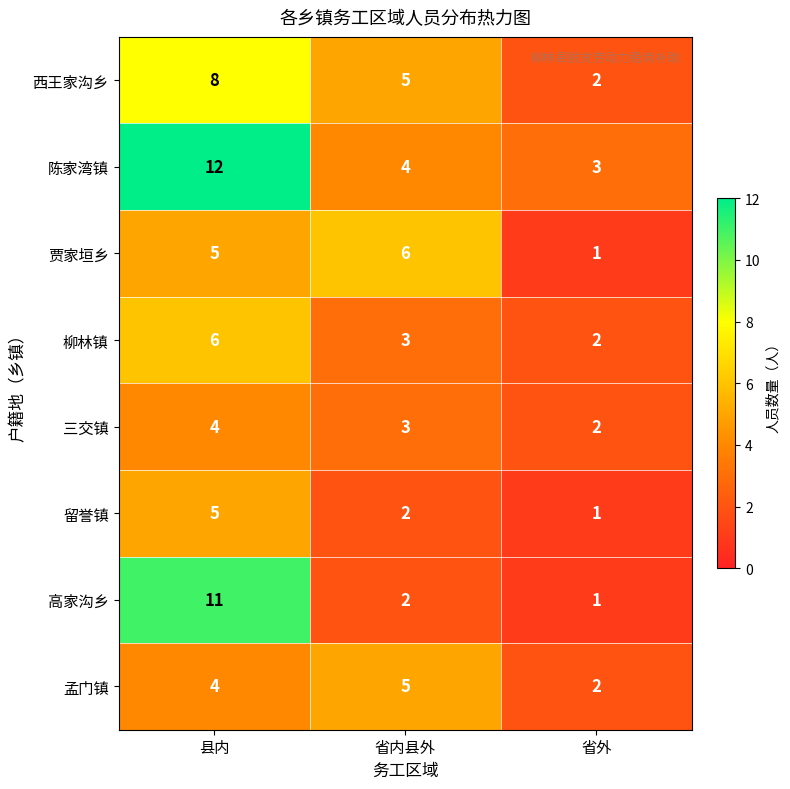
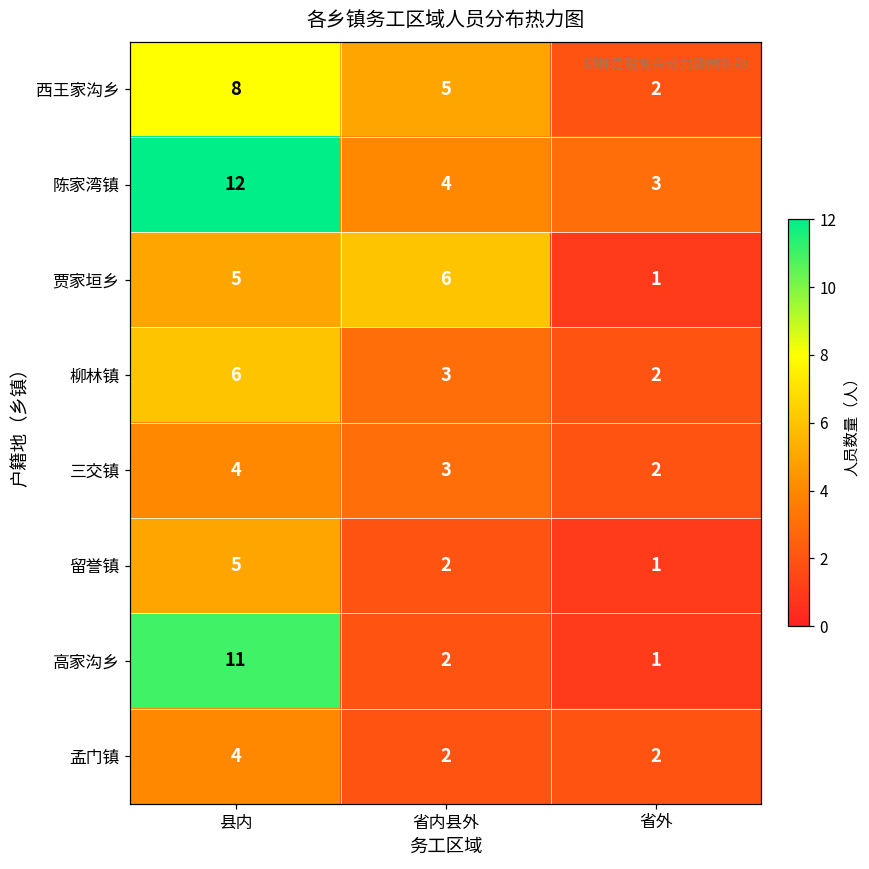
孟门镇, 省内县外: 5 -> 2
